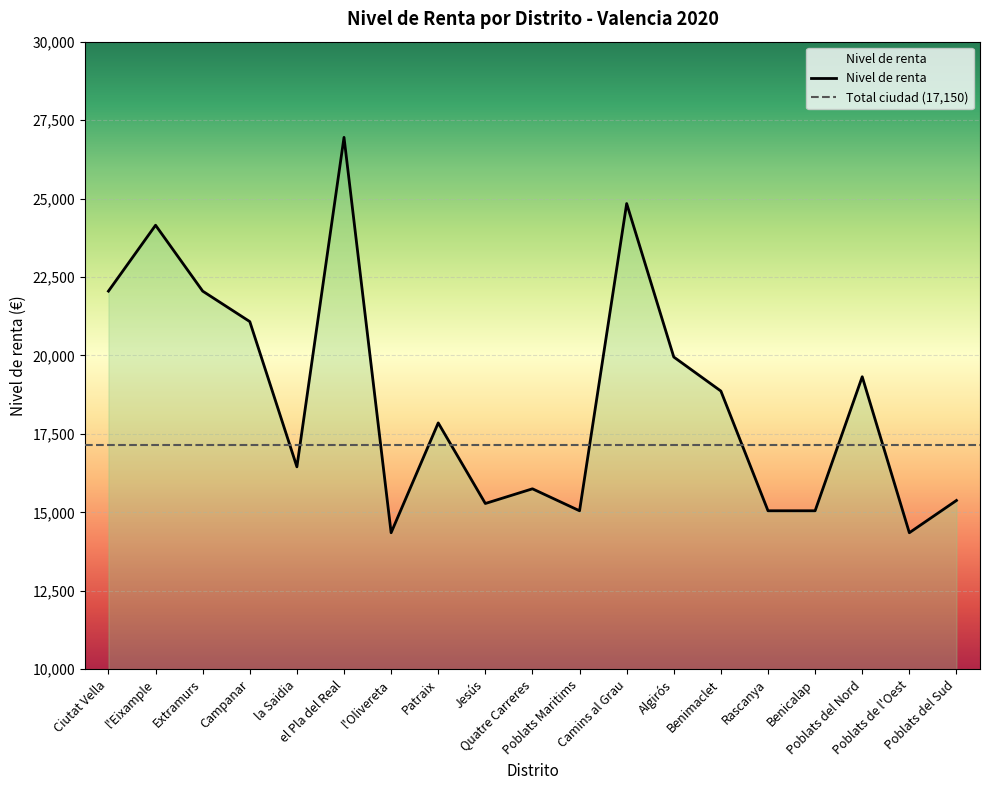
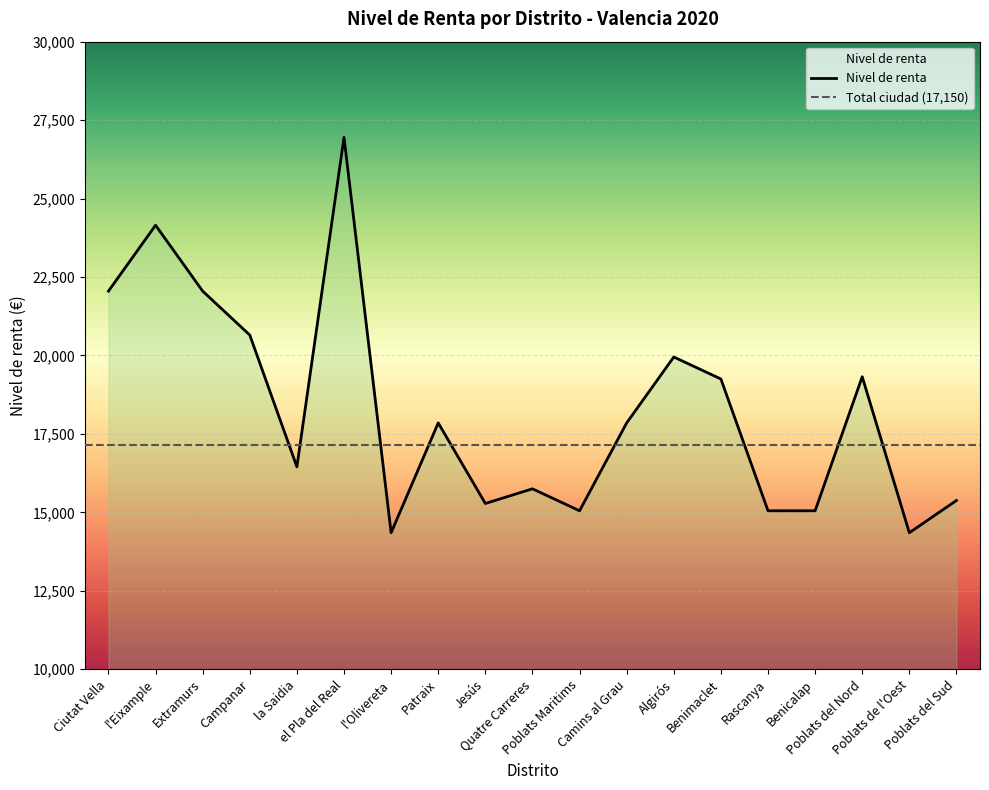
Campanar: 21,100 -> 20,700
Camins al Grau: 24,800 -> 17,900
Benimaclet: 18,900 -> 19,300
